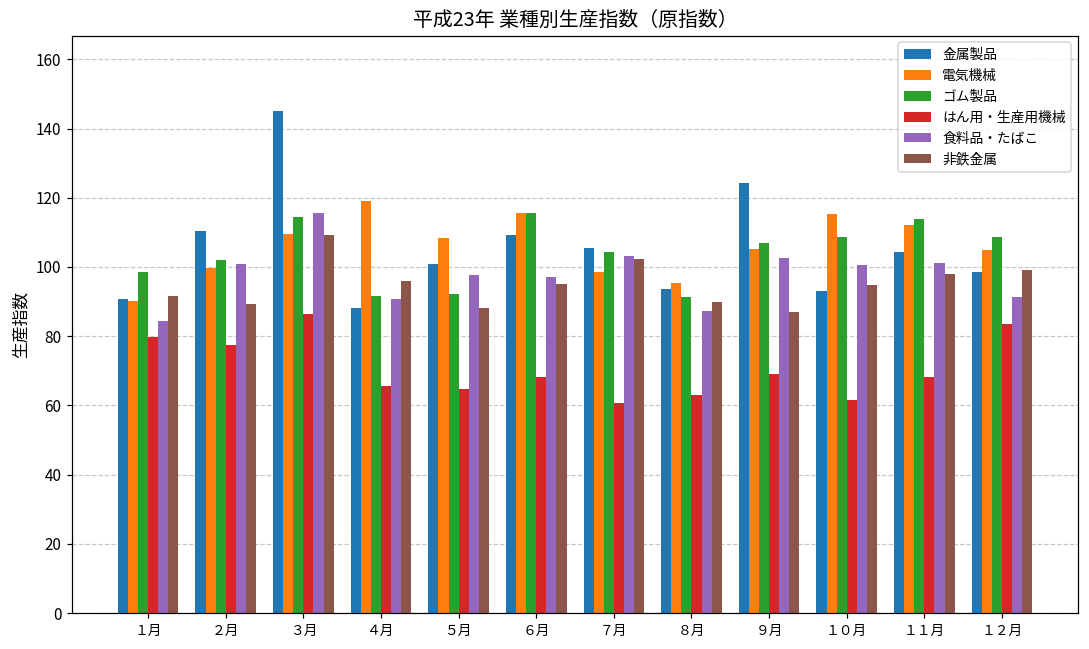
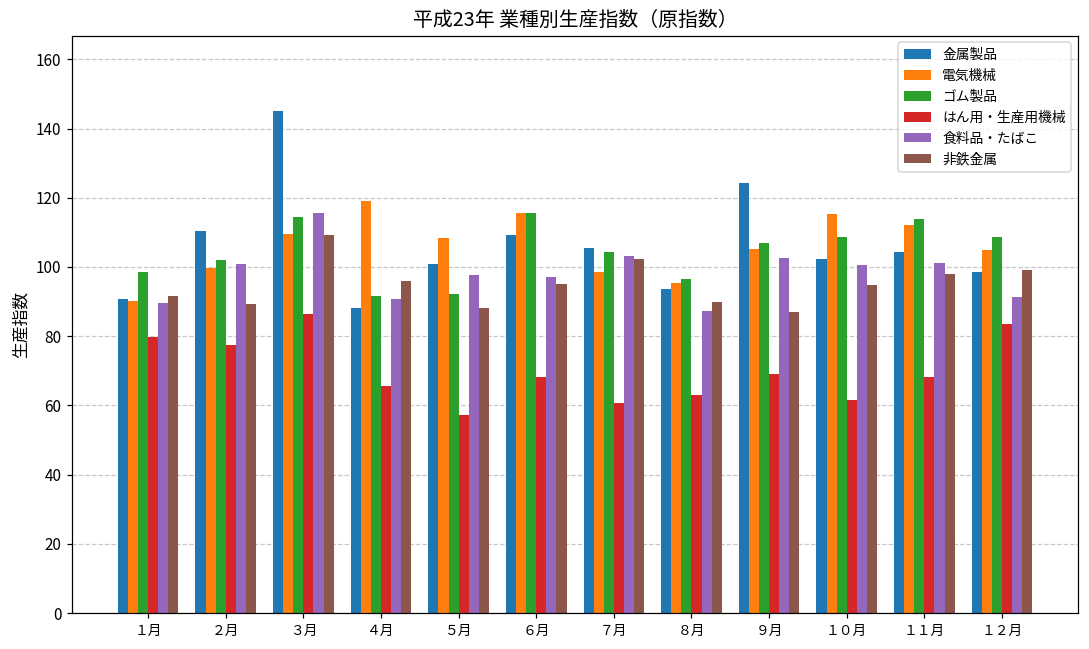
食料品・たばこ, １月: 85 -> 90
はん用・生産用機械, ５月: 65 -> 57
ゴム製品, ８月: 91 -> 97
金属製品, １０月: 93 -> 102
